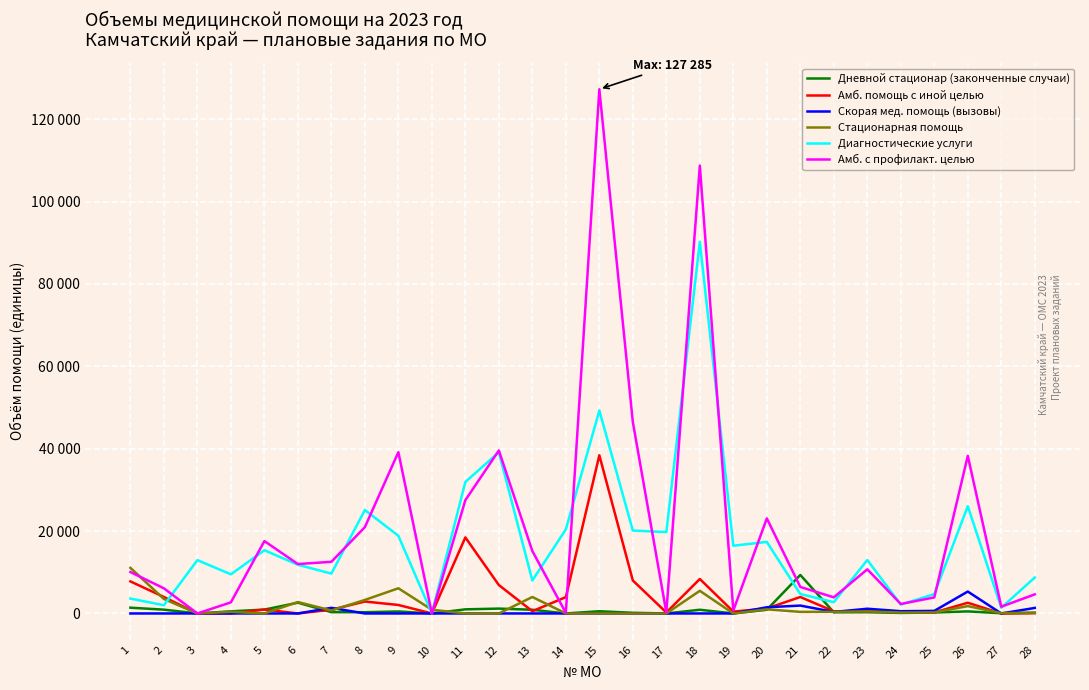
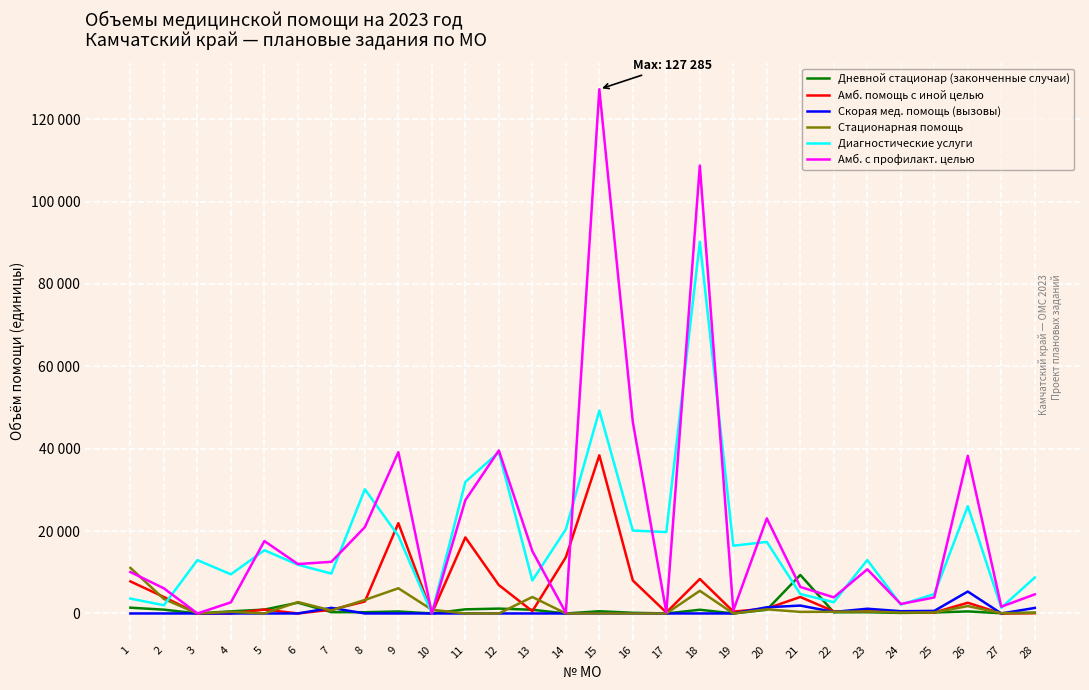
Диагностические услуги, 8: 25000 -> 30000
Амб. помощь с иной целью, 9: 2000 -> 22000
Амб. помощь с иной целью, 14: 4000 -> 14000
